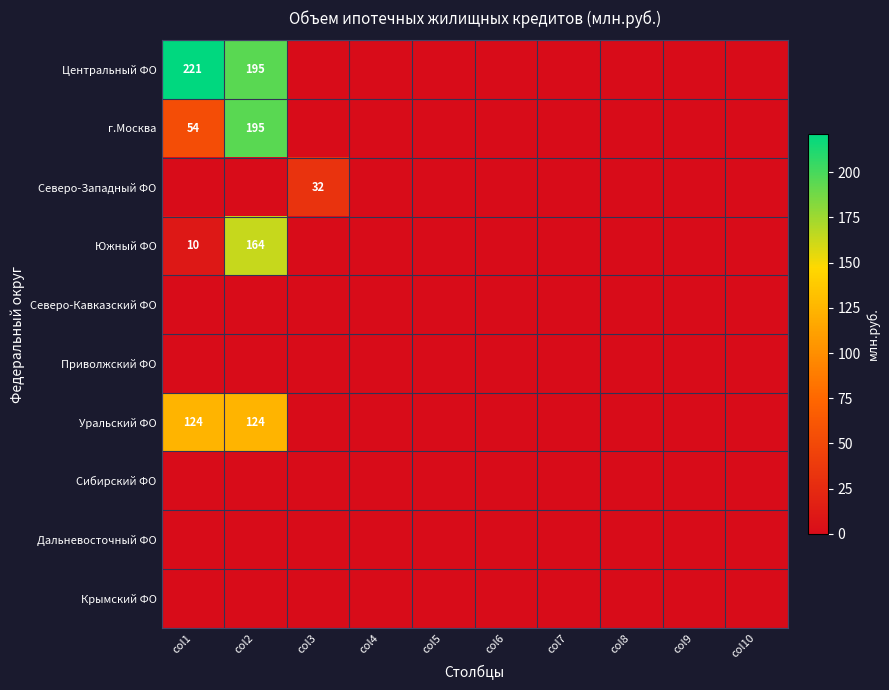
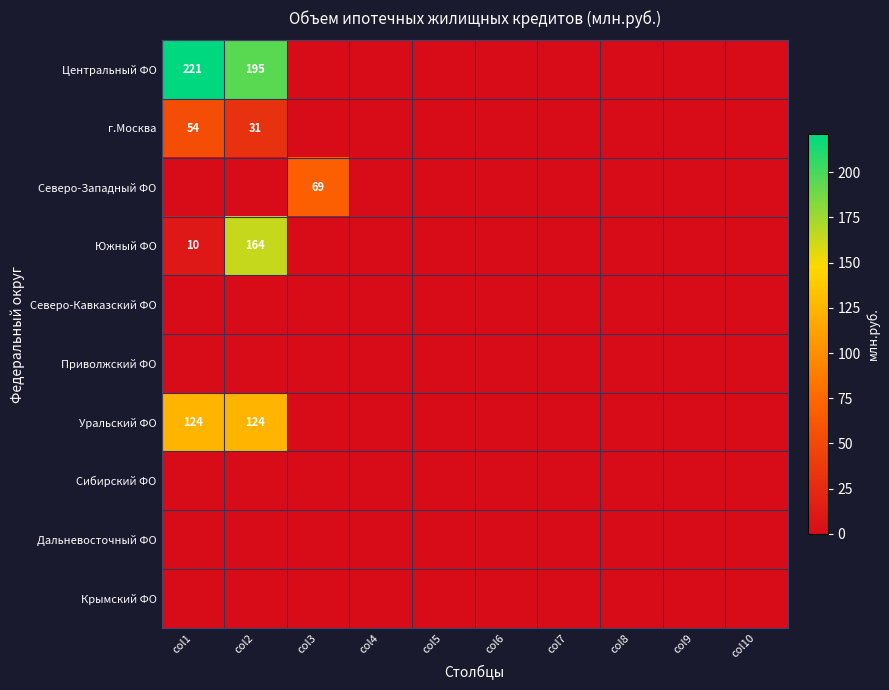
г.Москва, col2: 195 -> 31
Северо-Западный ФО, col3: 32 -> 69
